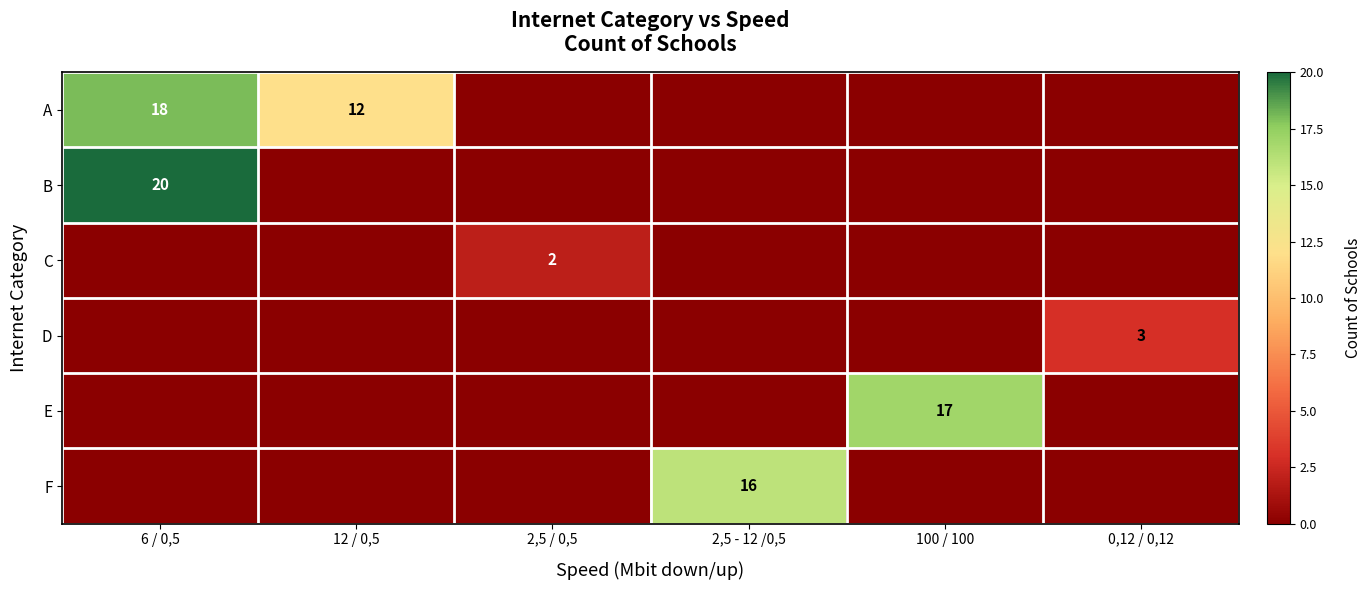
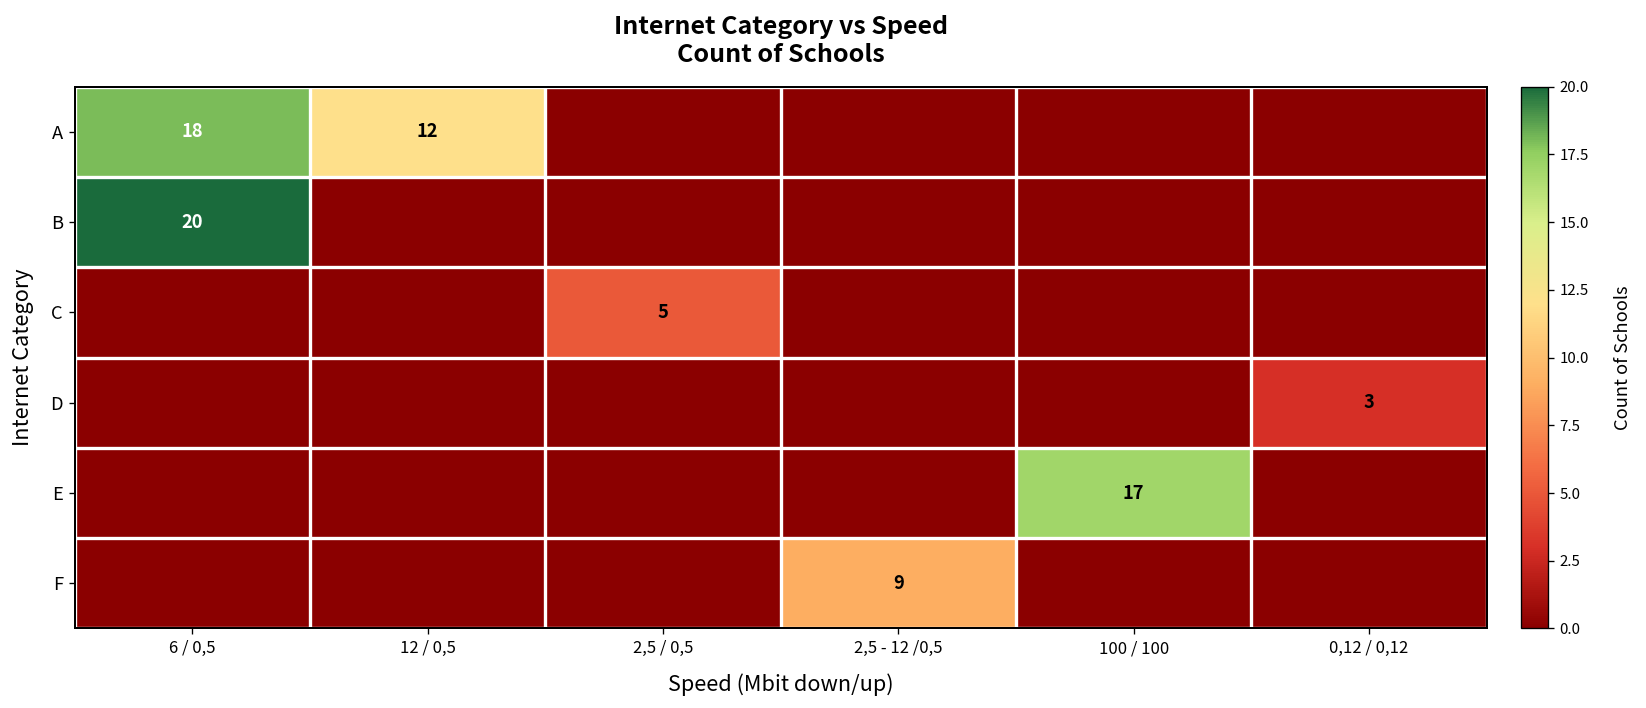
C, 2,5 / 0,5: 2 -> 5
F, 2,5 - 12 /0,5: 16 -> 9
